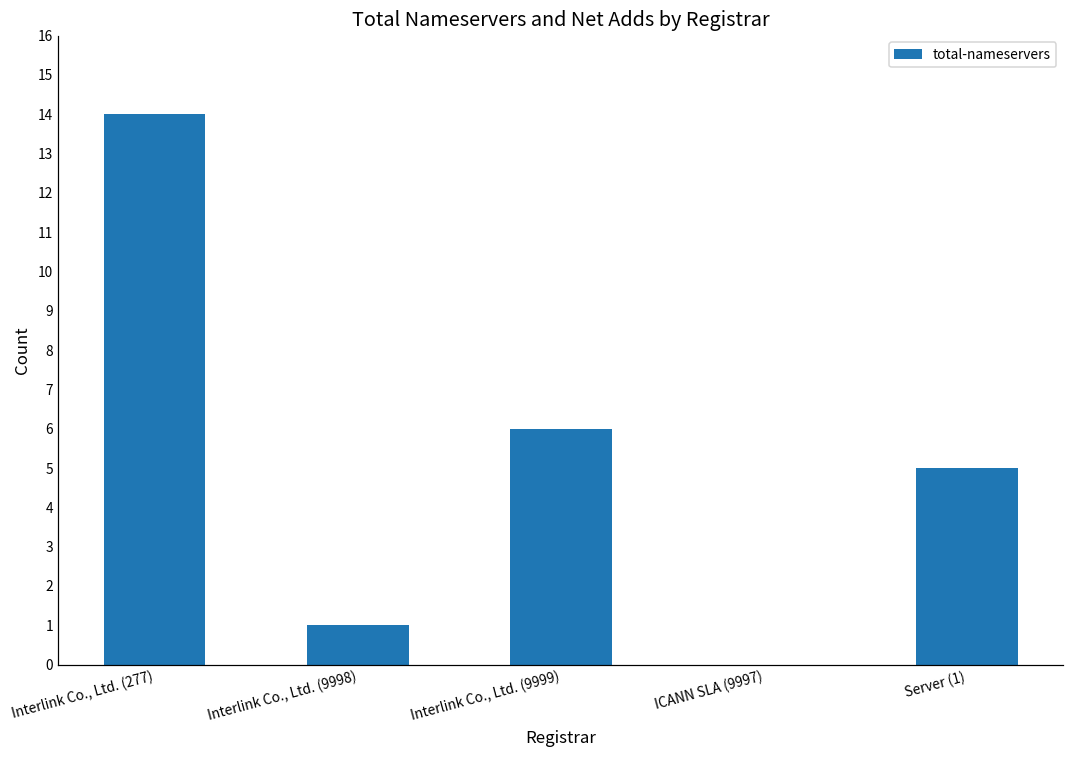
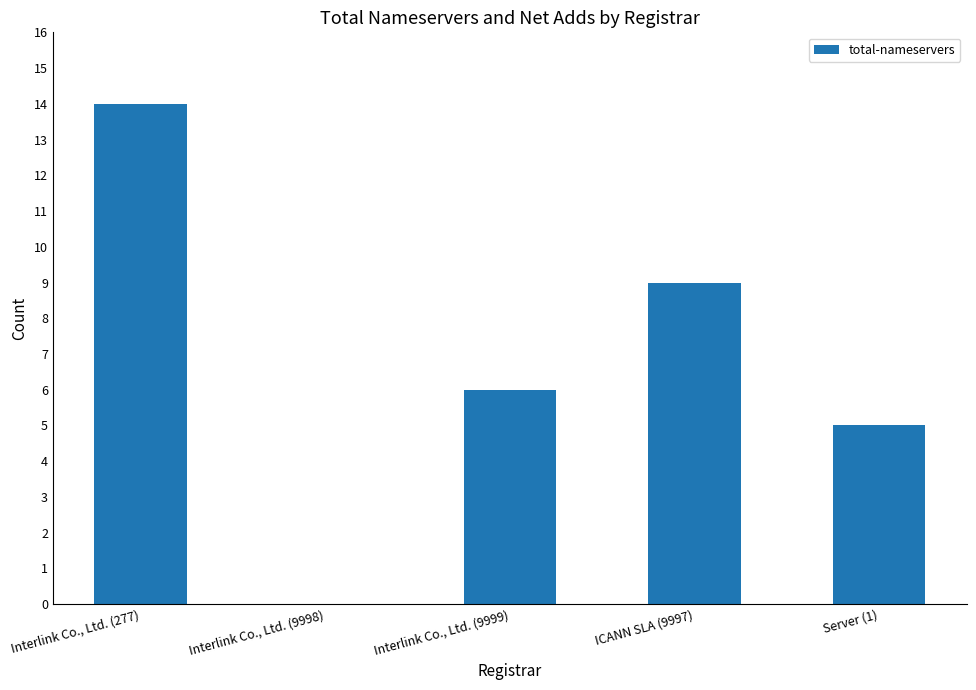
Interlink Co., Ltd. (9998): 1 -> 0
ICANN SLA (9997): 0 -> 9
